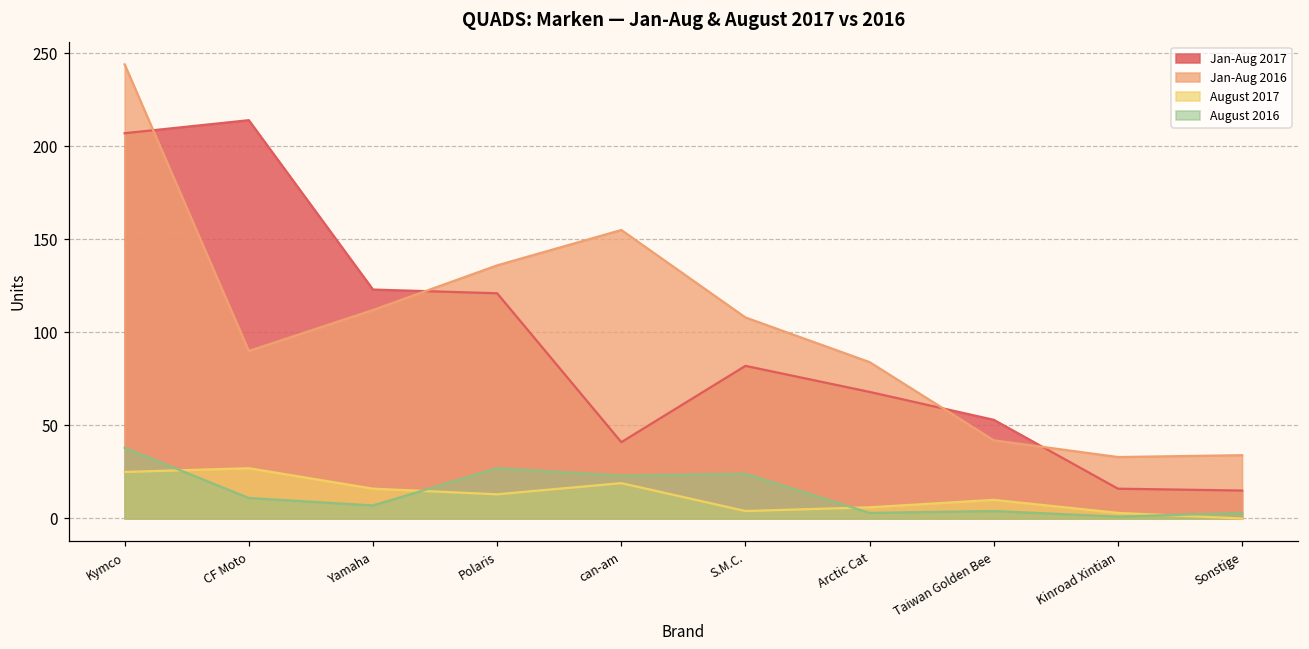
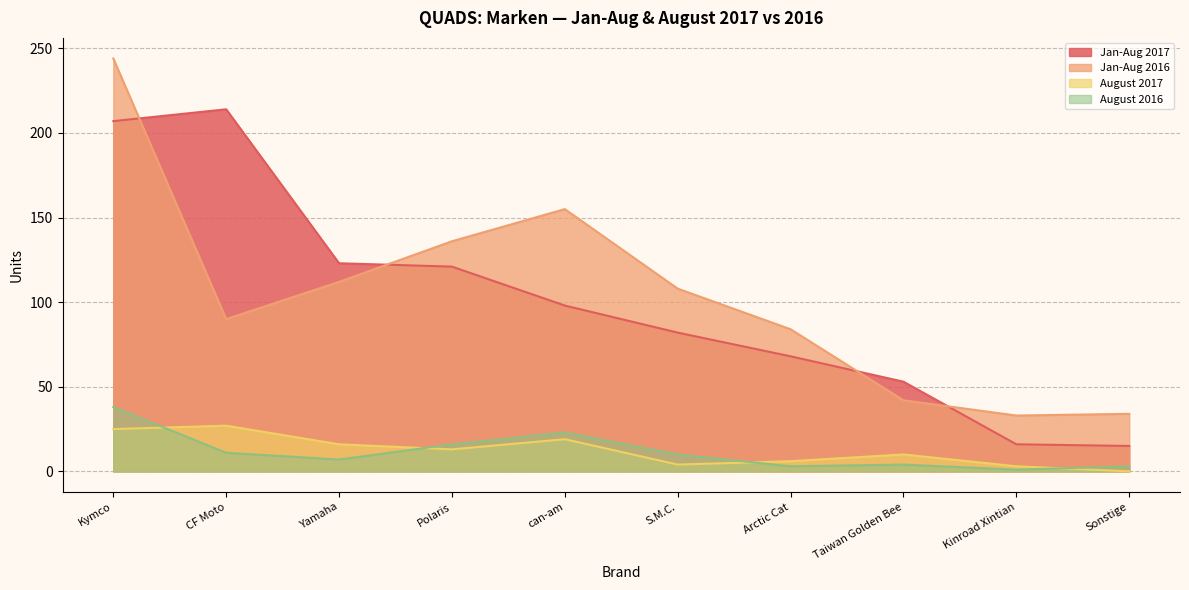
August 2016, Polaris: 27 -> 16
Jan-Aug 2017, can-am: 41 -> 98
August 2016, S.M.C.: 24 -> 10
